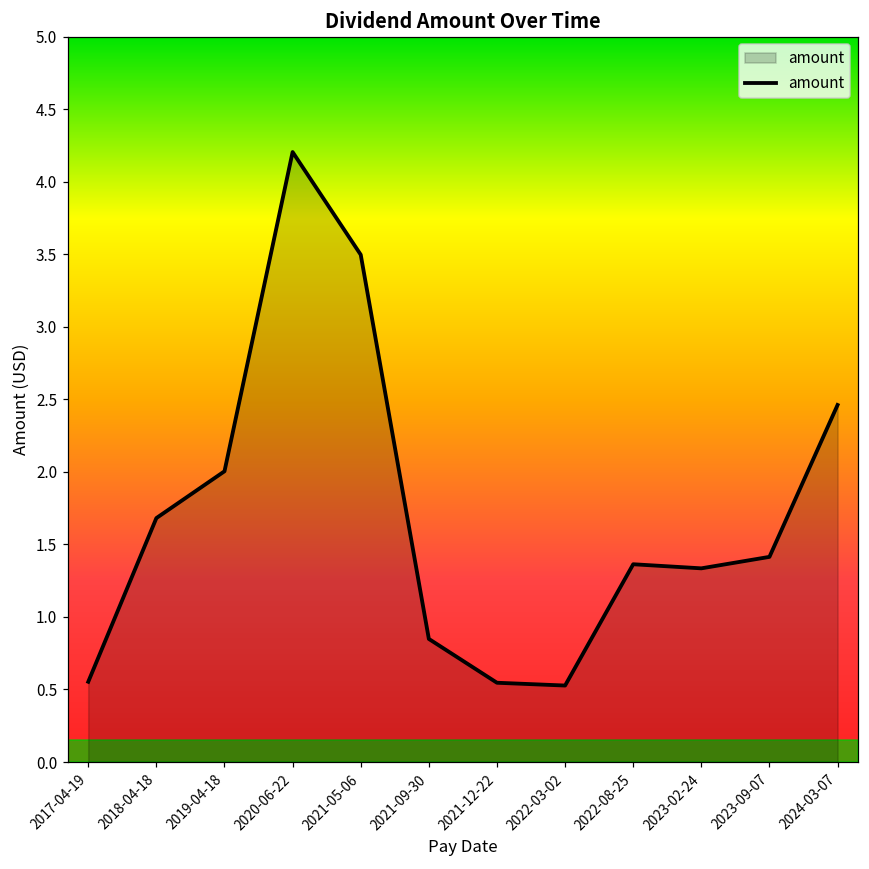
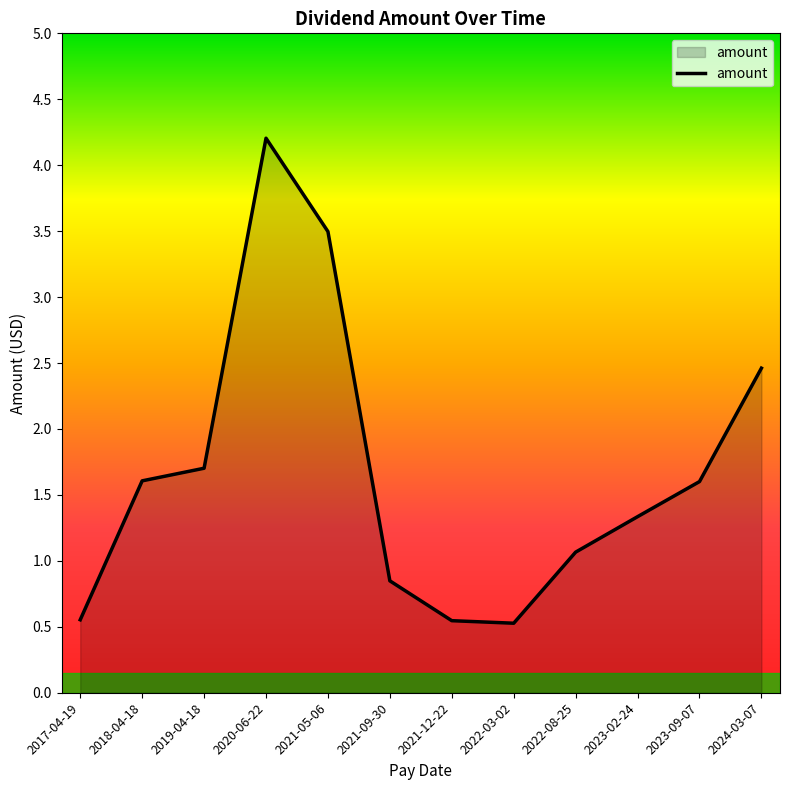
2018-04-18: 1.68 -> 1.61
2019-04-18: 2.00 -> 1.70
2022-08-25: 1.36 -> 1.07
2023-09-07: 1.41 -> 1.60
